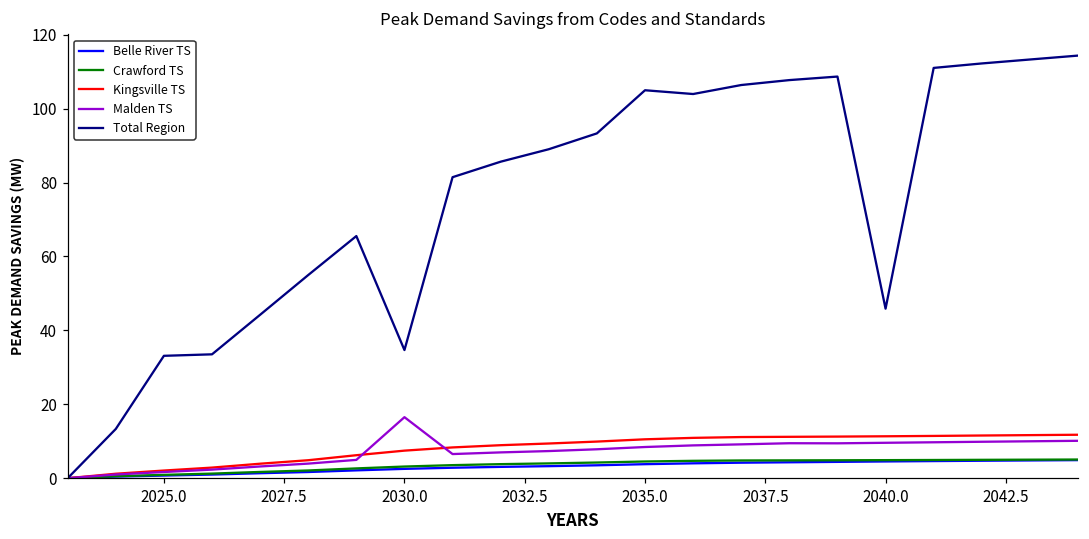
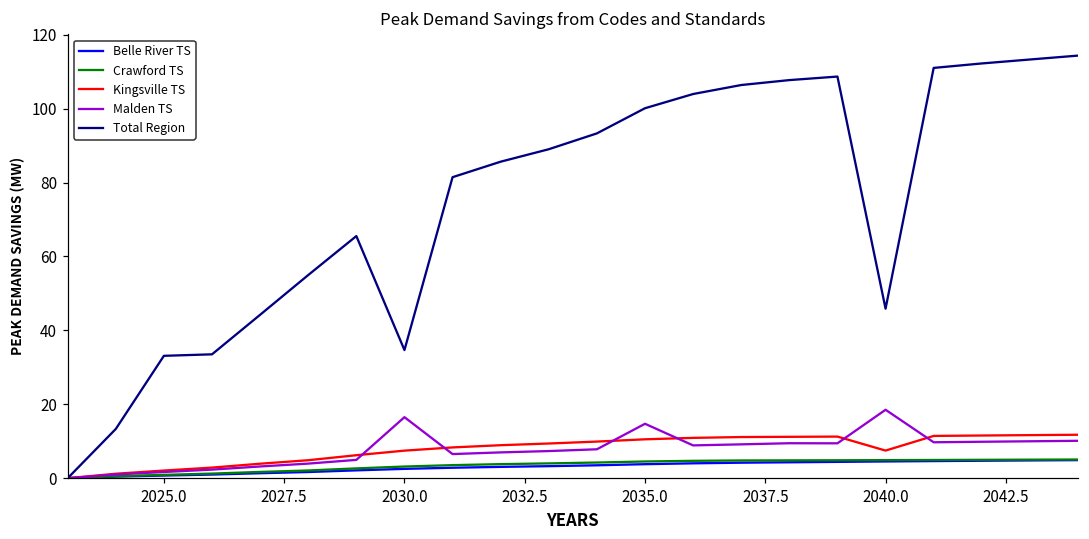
Malden TS, 2035.0: 8 -> 15
Total Region, 2035.0: 105 -> 100
Kingsville TS, 2040.0: 11 -> 7
Malden TS, 2040.0: 10 -> 19
